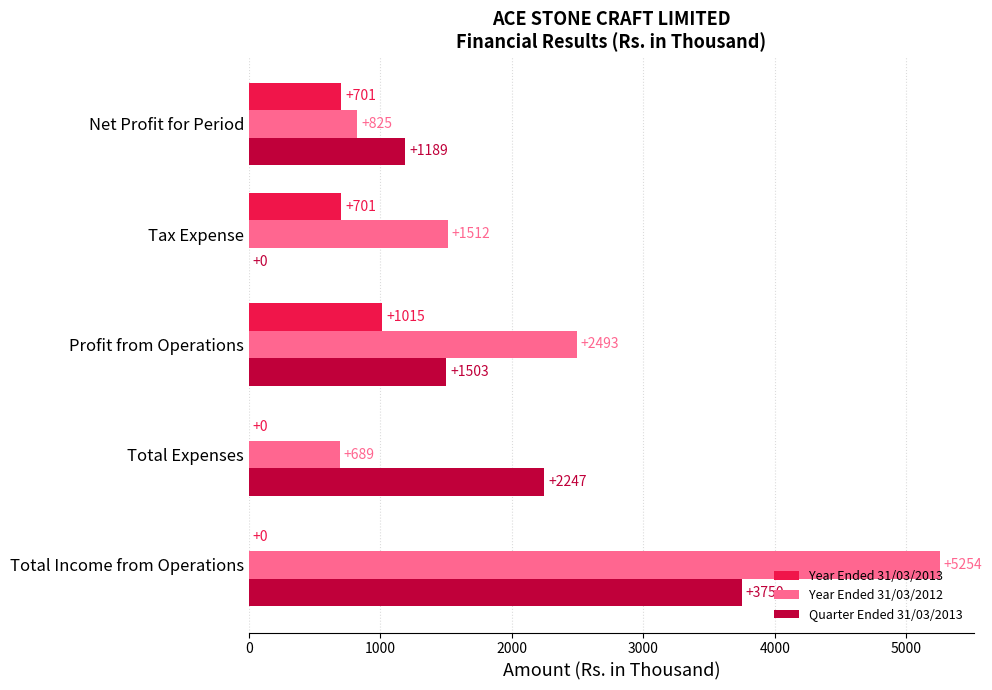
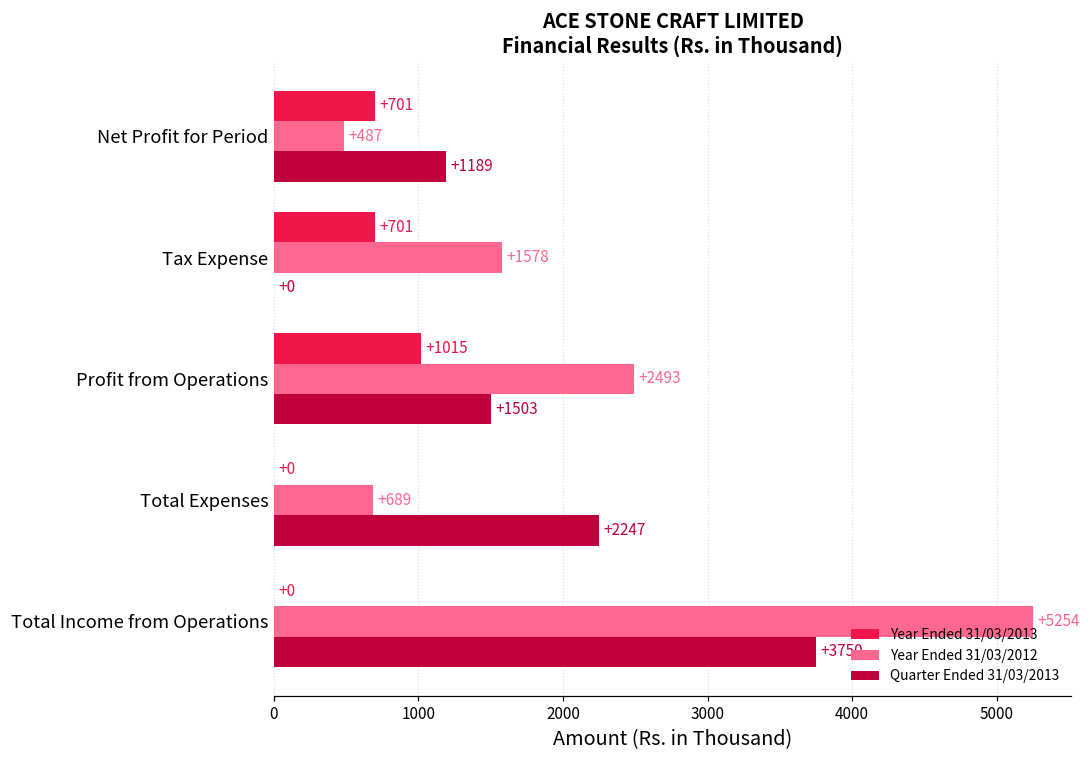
Year Ended 31/03/2012, Net Profit for Period: +825 -> +487
Year Ended 31/03/2012, Tax Expense: +1512 -> +1578
